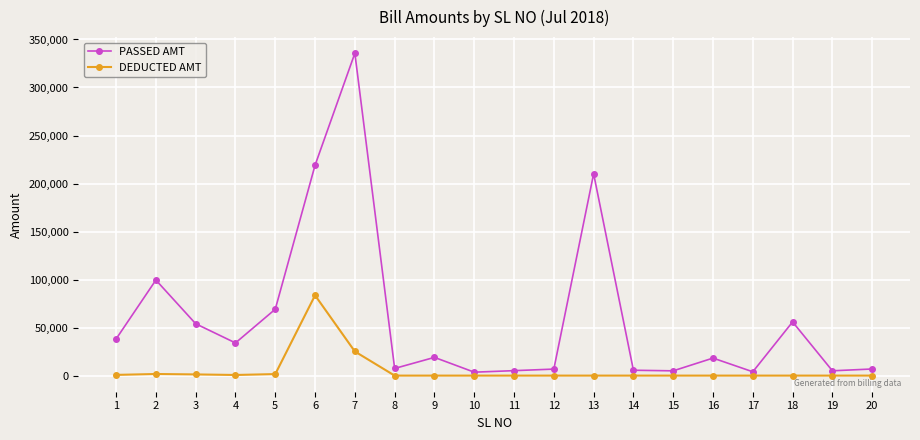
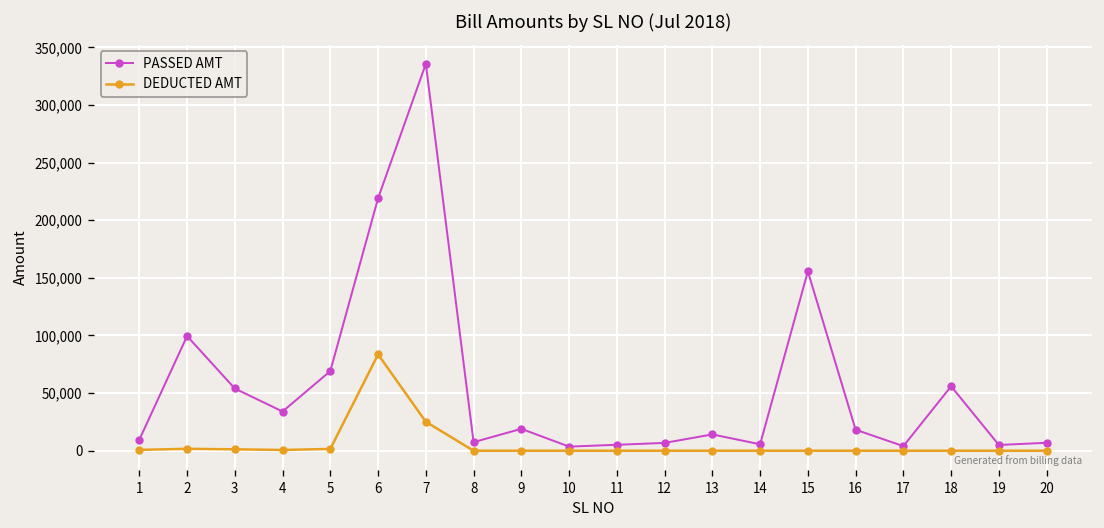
PASSED AMT, 1: 40,000 -> 10,000
PASSED AMT, 13: 210,000 -> 10,000
PASSED AMT, 15: 0 -> 160,000
